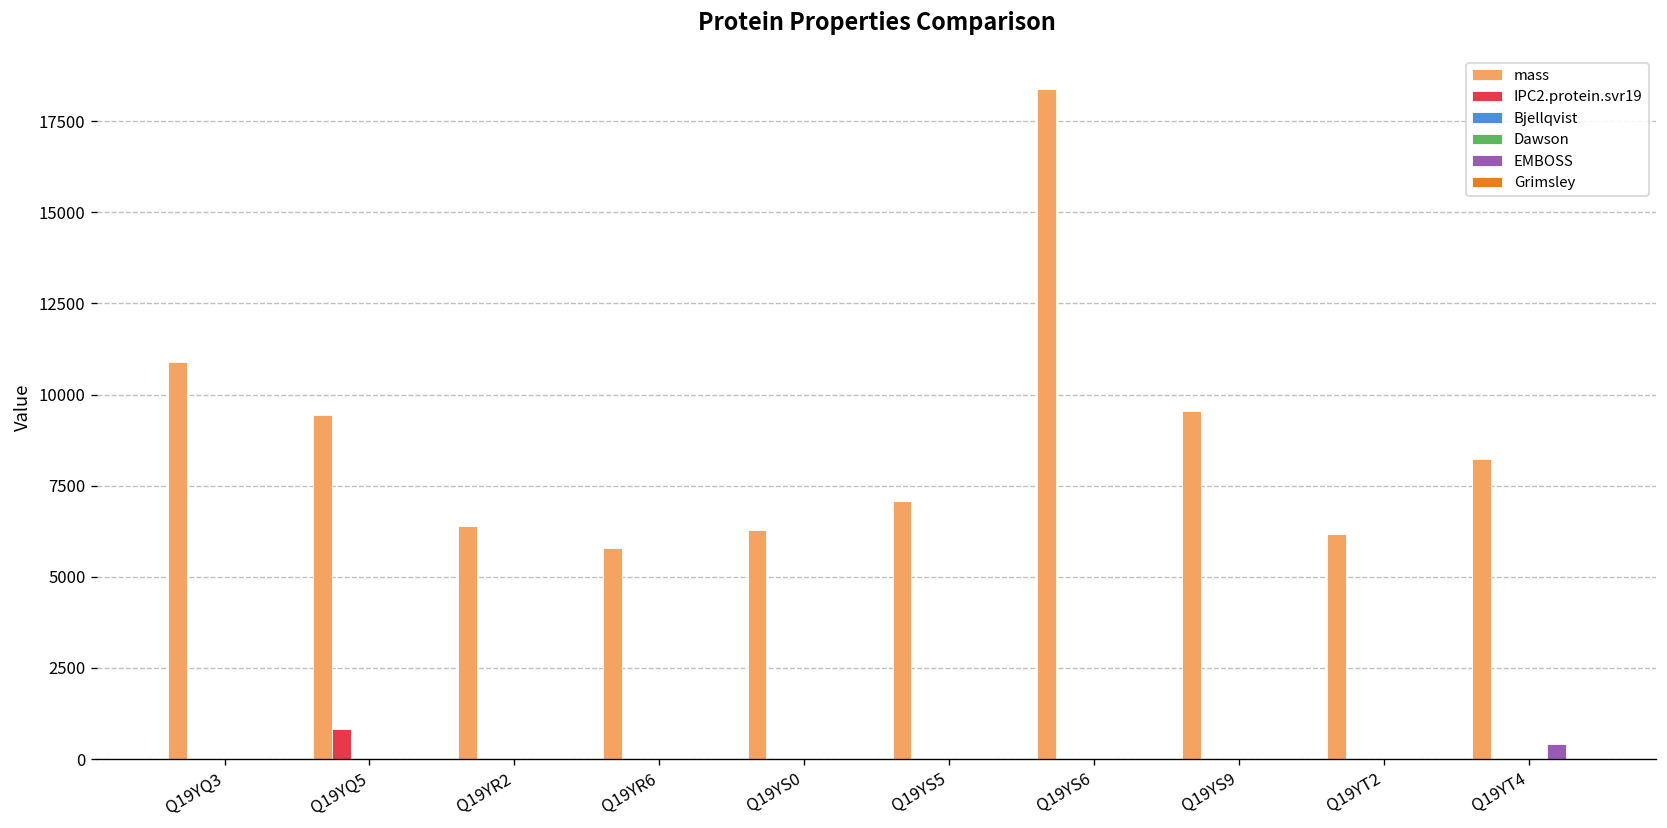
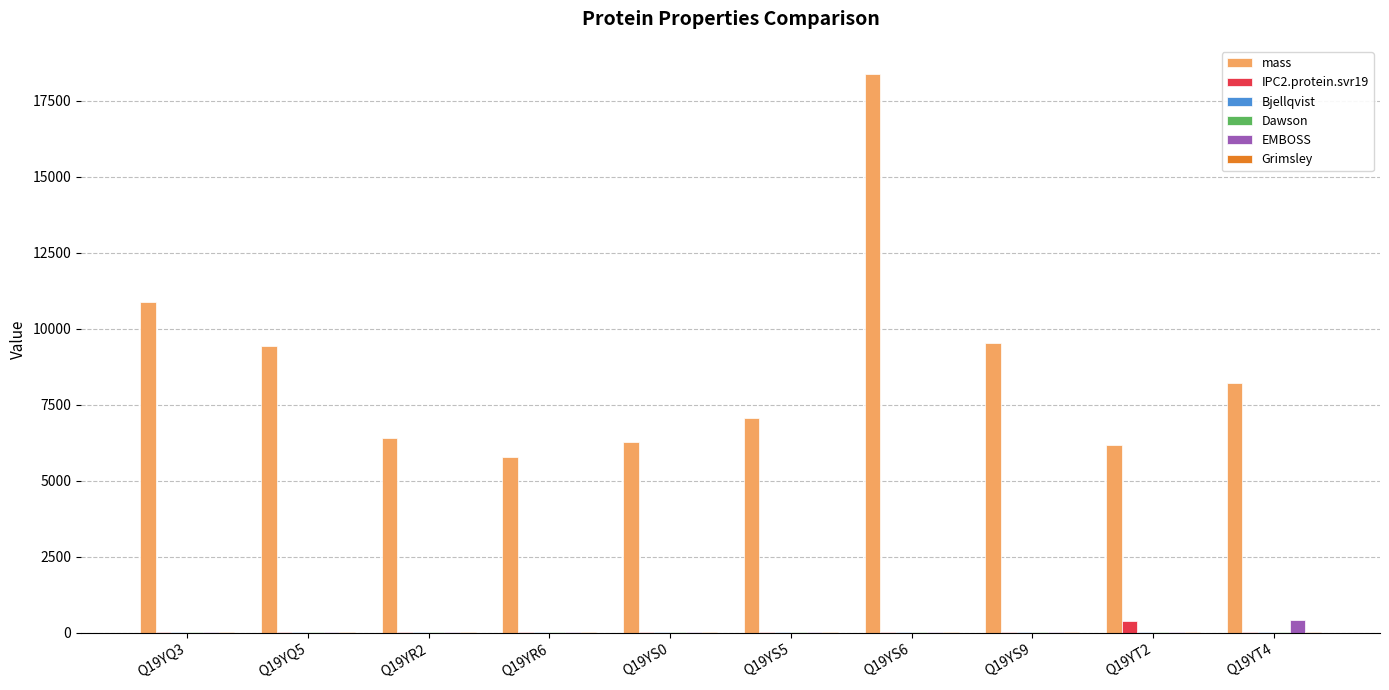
IPC2.protein.svr19, Q19YQ5: 800 -> 0
IPC2.protein.svr19, Q19YT2: 0 -> 400
